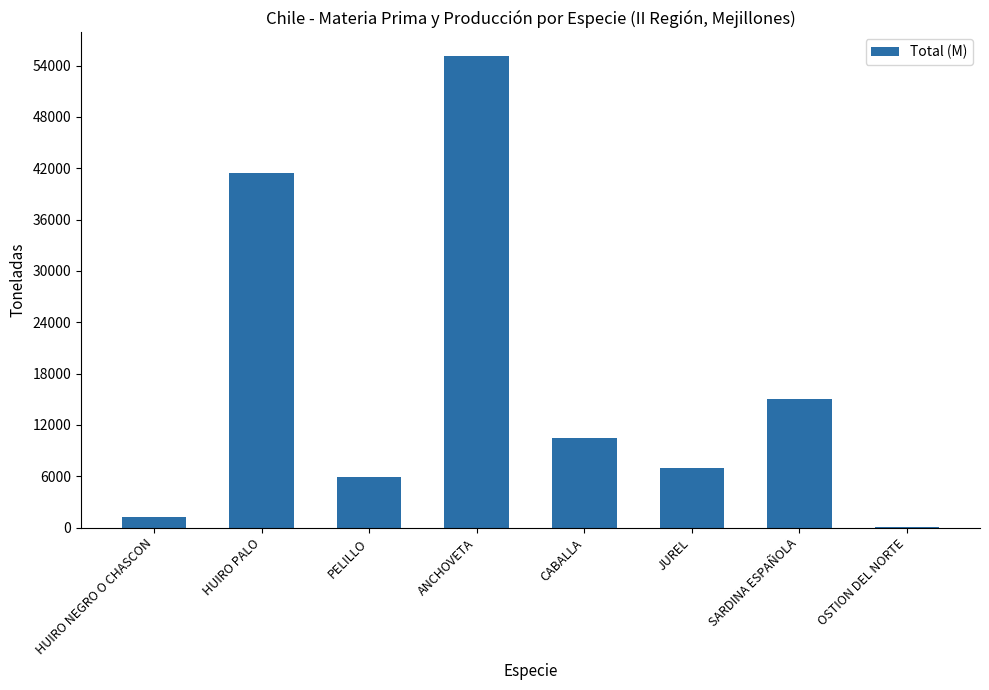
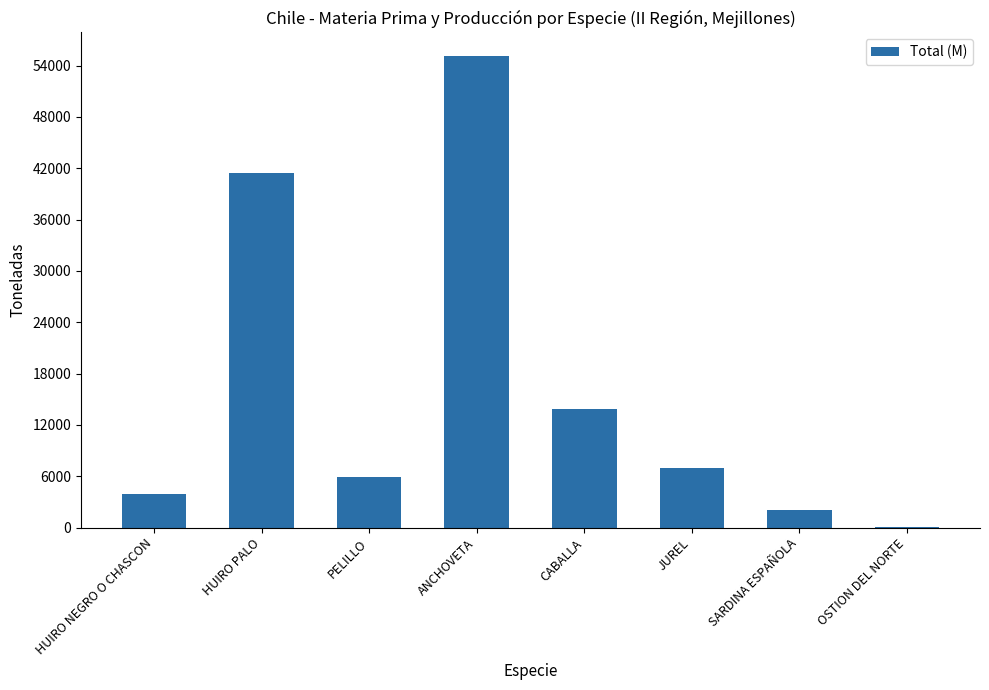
HUIRO NEGRO O CHASCON: 1000 -> 4000
CABALLA: 10000 -> 14000
SARDINA ESPAÑOLA: 15000 -> 2000
